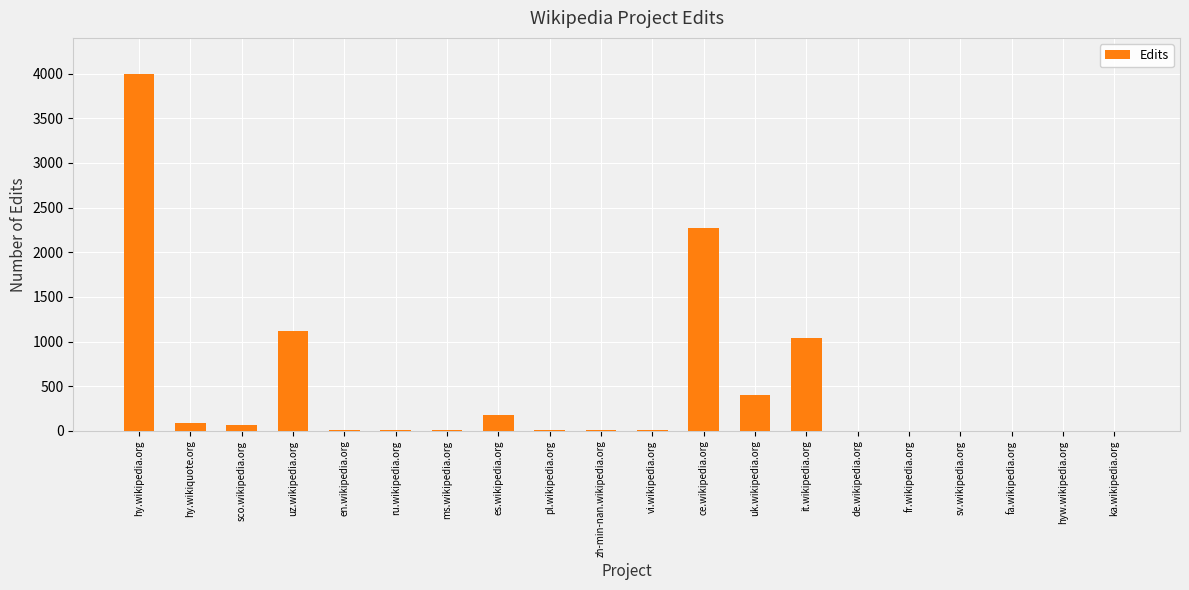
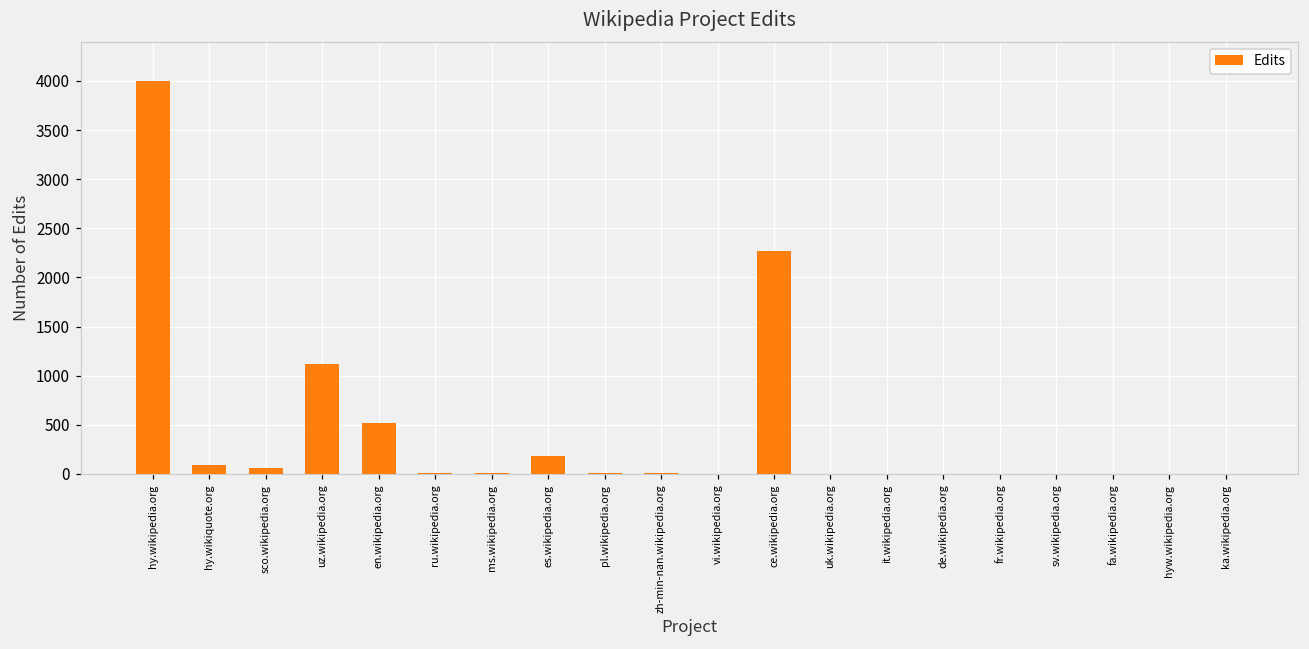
en.wikipedia.org: 0 -> 500
uk.wikipedia.org: 400 -> 0
it.wikipedia.org: 1000 -> 0
